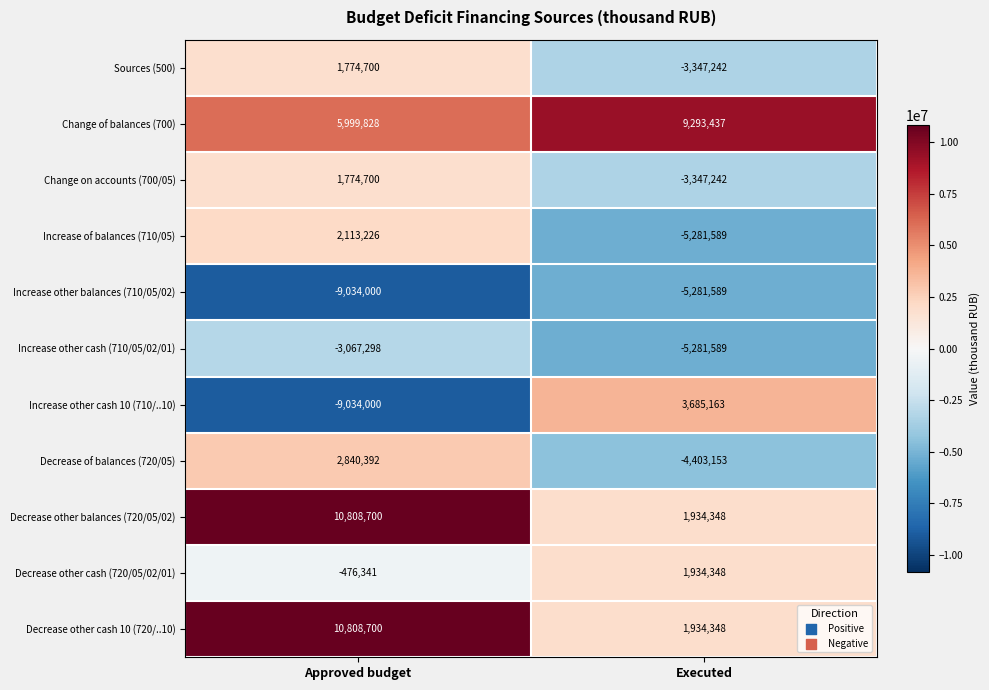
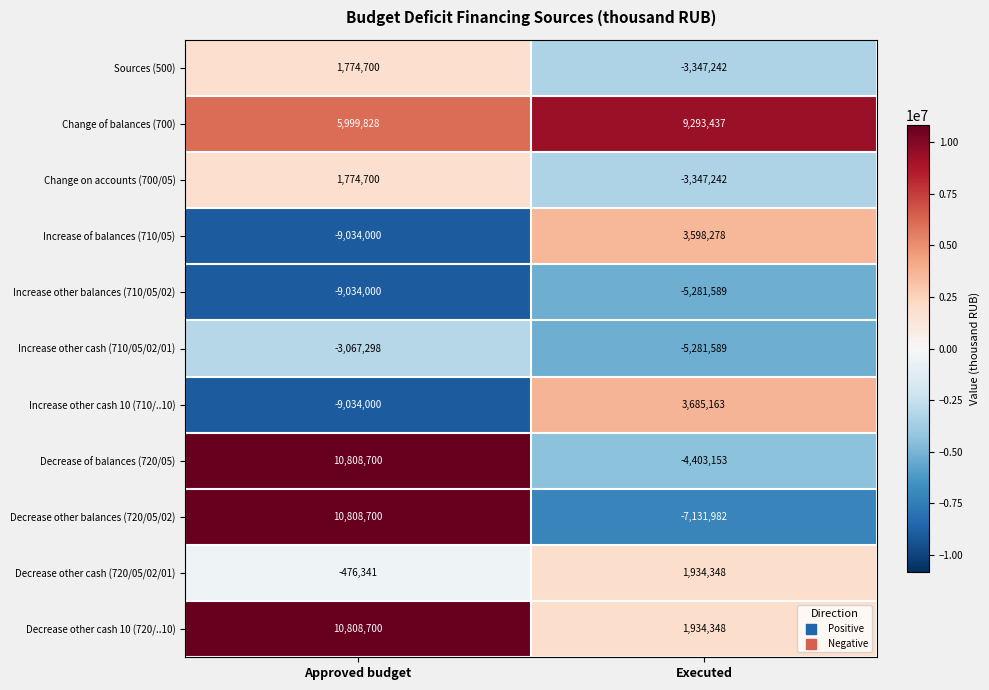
Increase of balances (710/05), Approved budget: 2,113,226 -> -9,034,000
Increase of balances (710/05), Executed: -5,281,589 -> 3,598,278
Decrease of balances (720/05), Approved budget: 2,840,392 -> 10,808,700
Decrease other balances (720/05/02), Executed: 1,934,348 -> -7,131,982
